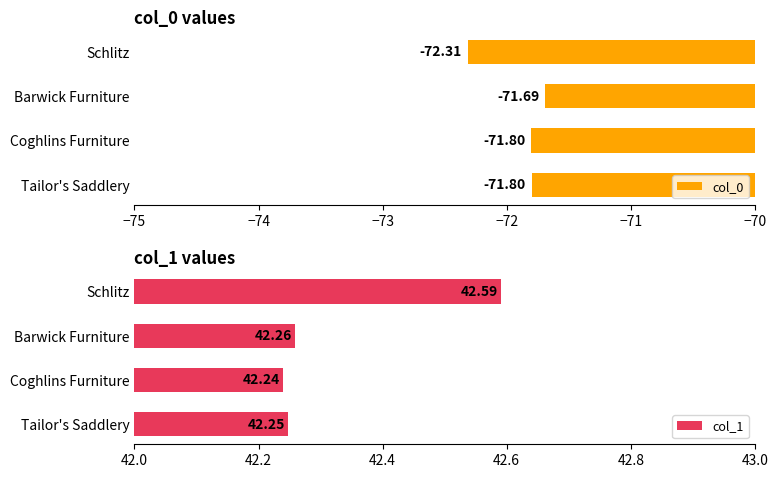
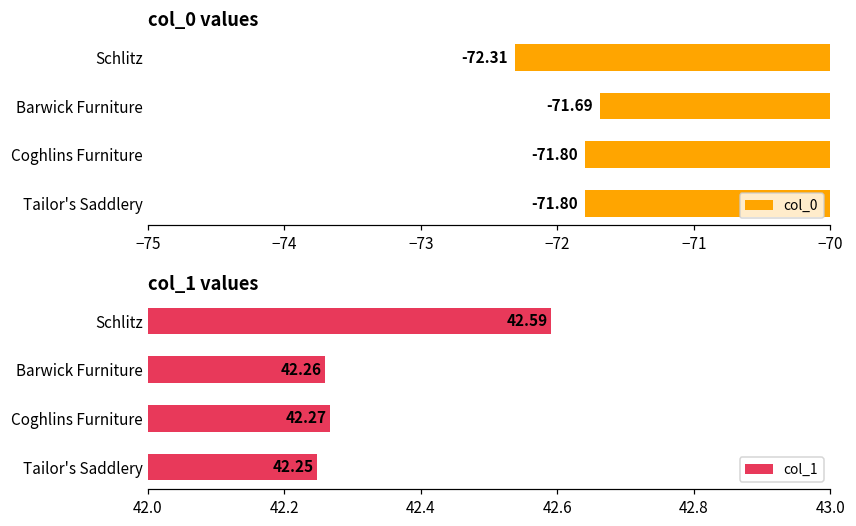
col_1 values, Coghlins Furniture: 42.24 -> 42.27
